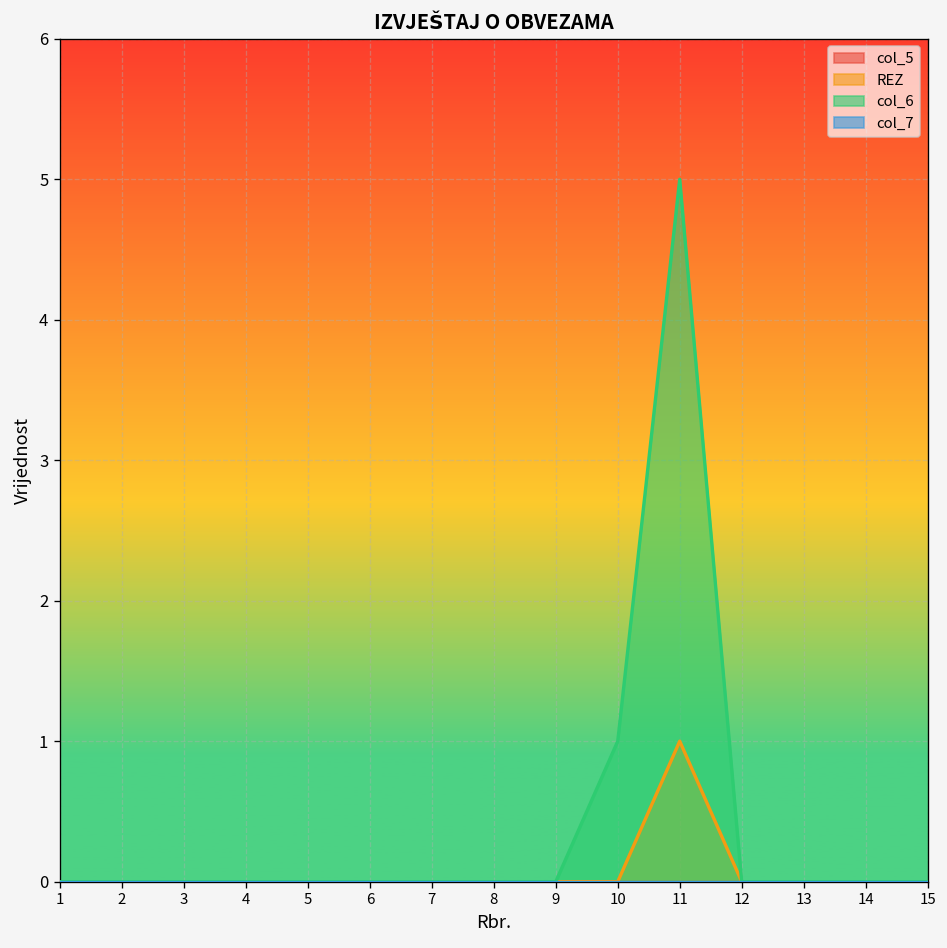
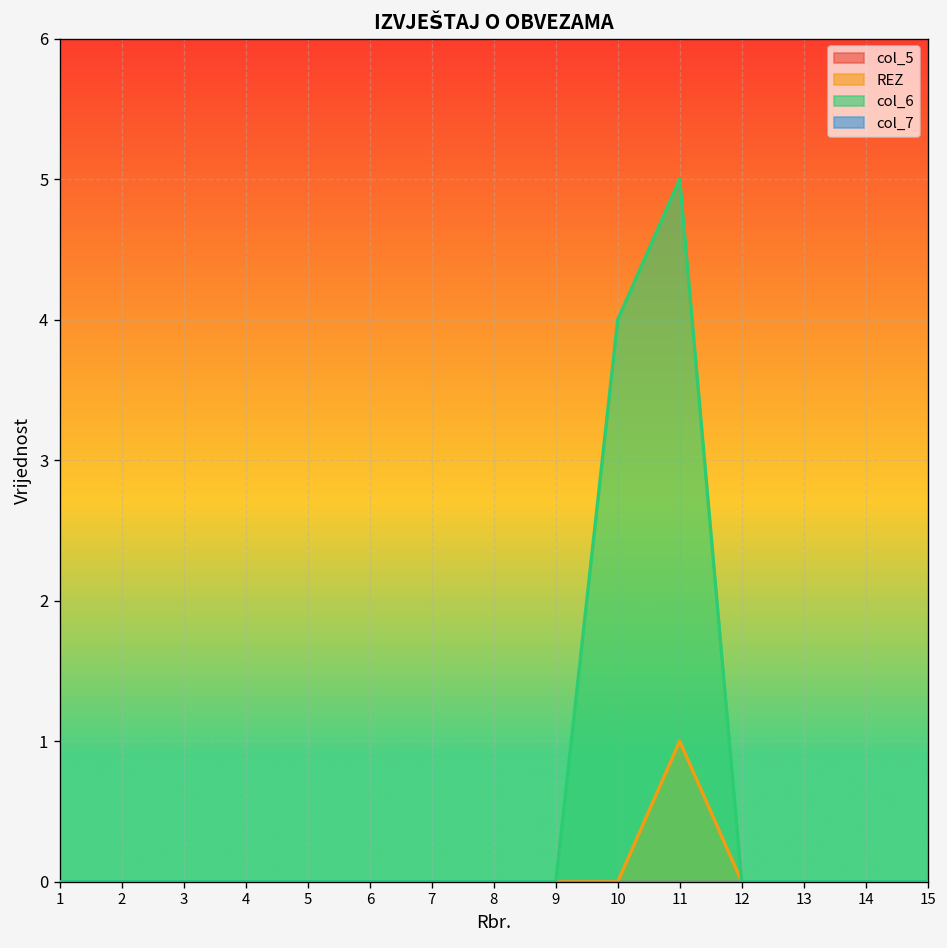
col_6, 10: 1 -> 4
